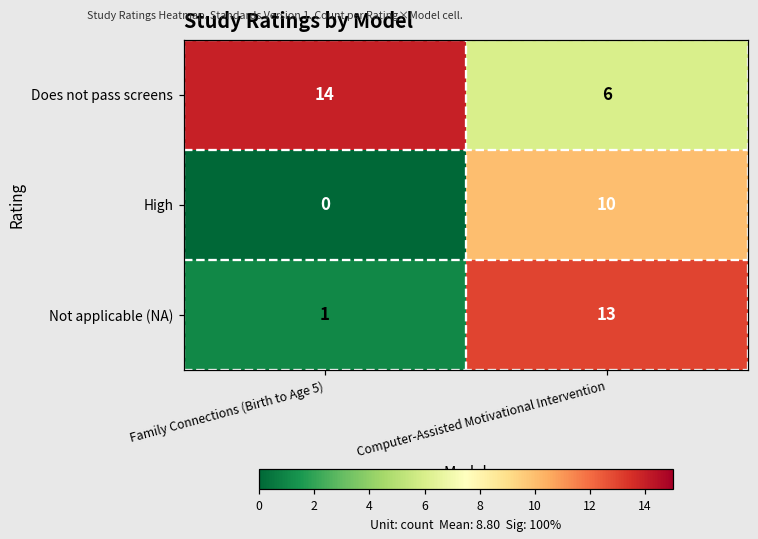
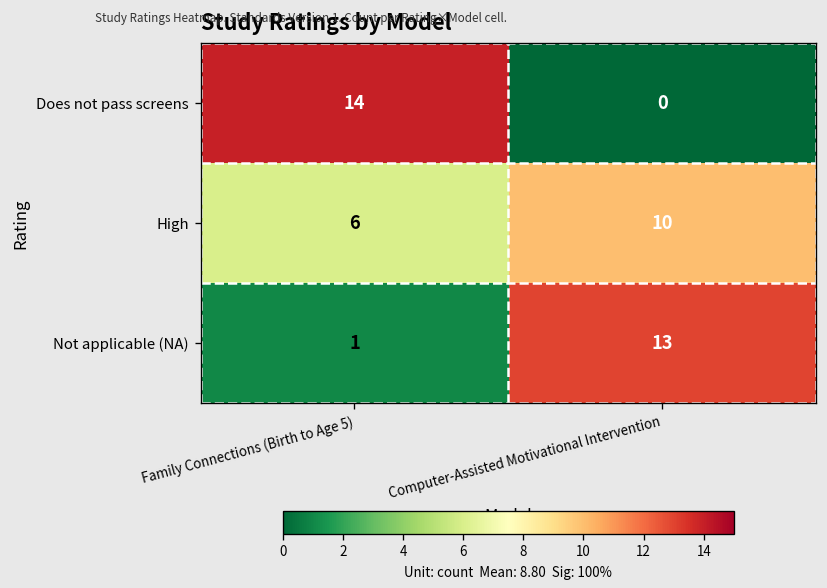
Does not pass screens, Computer-Assisted Motivational Intervention: 6 -> 0
High, Family Connections (Birth to Age 5): 0 -> 6
